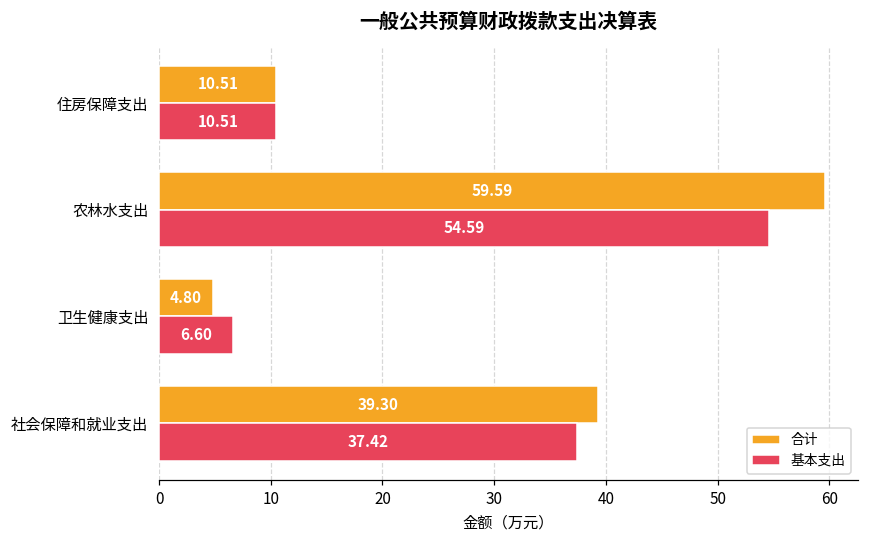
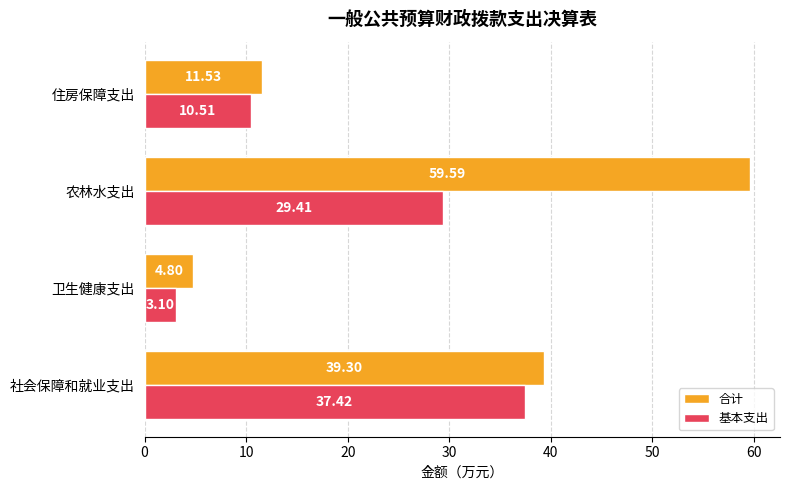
合计, 住房保障支出: 10.51 -> 11.53
基本支出, 农林水支出: 54.59 -> 29.41
基本支出, 卫生健康支出: 6.60 -> 3.10
